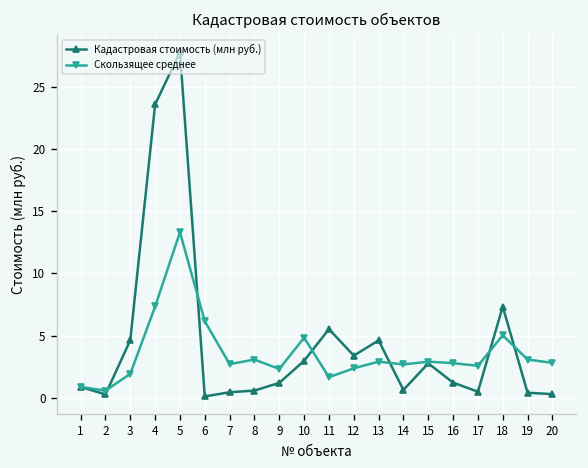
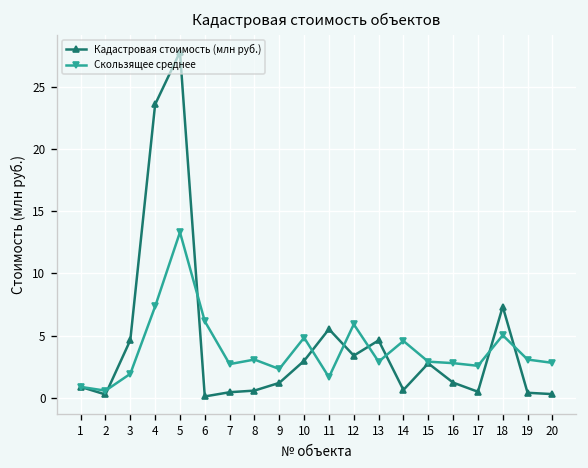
Скользящее среднее, 12: 2.4 -> 5.9
Скользящее среднее, 14: 2.7 -> 4.6
